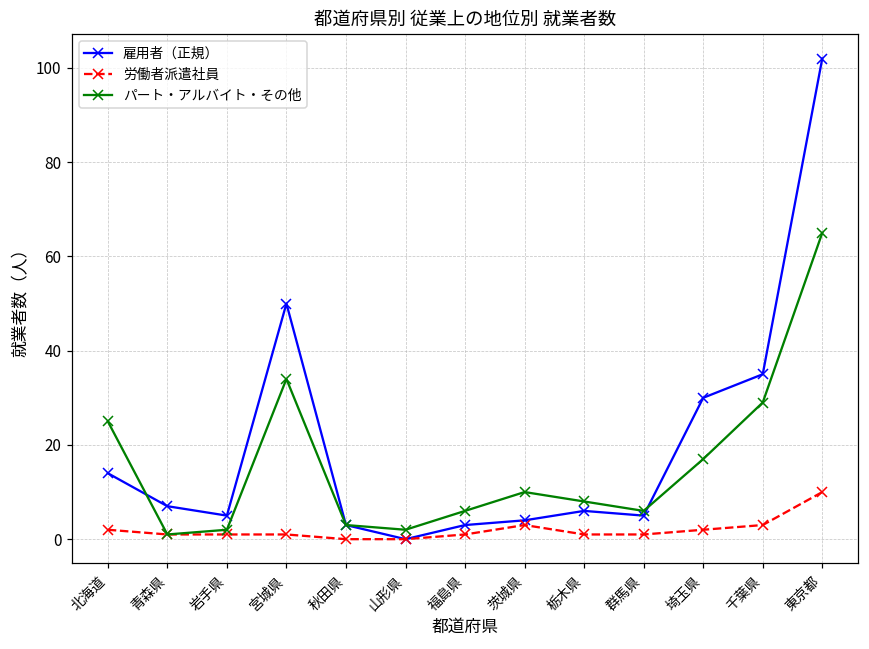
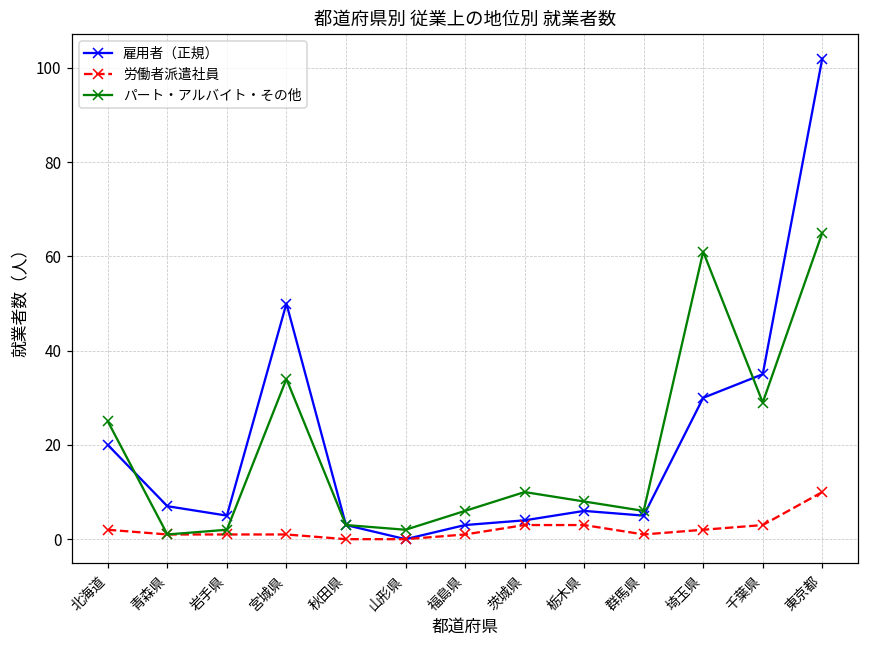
雇用者（正規）, 北海道: 14 -> 20
労働者派遣社員, 栃木県: 1 -> 3
パート・アルバイト・その他, 埼玉県: 17 -> 61
